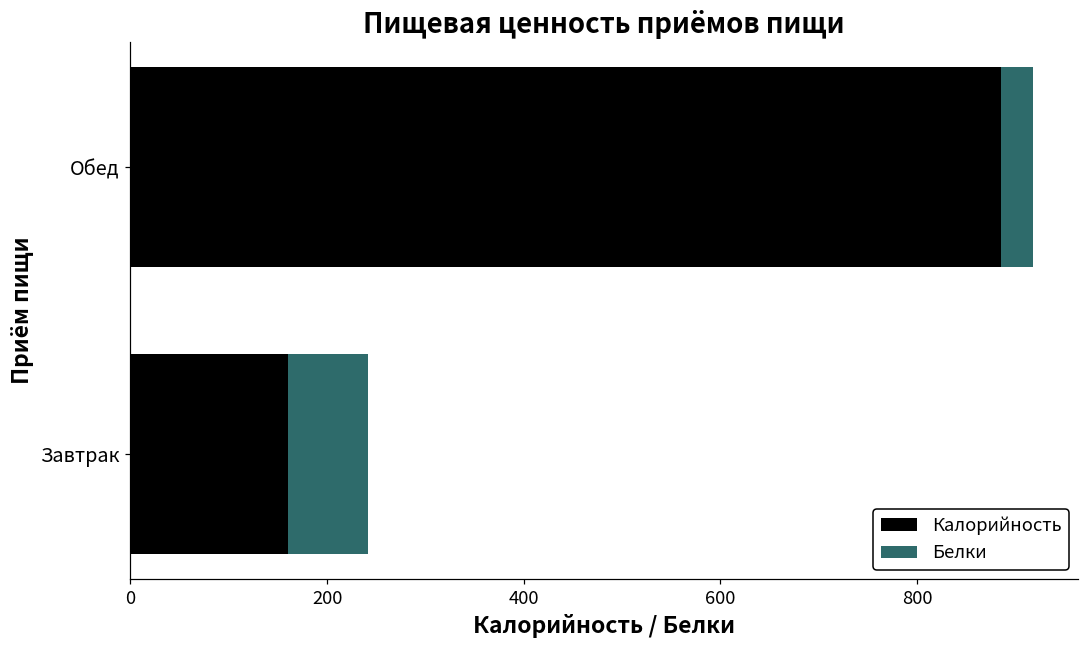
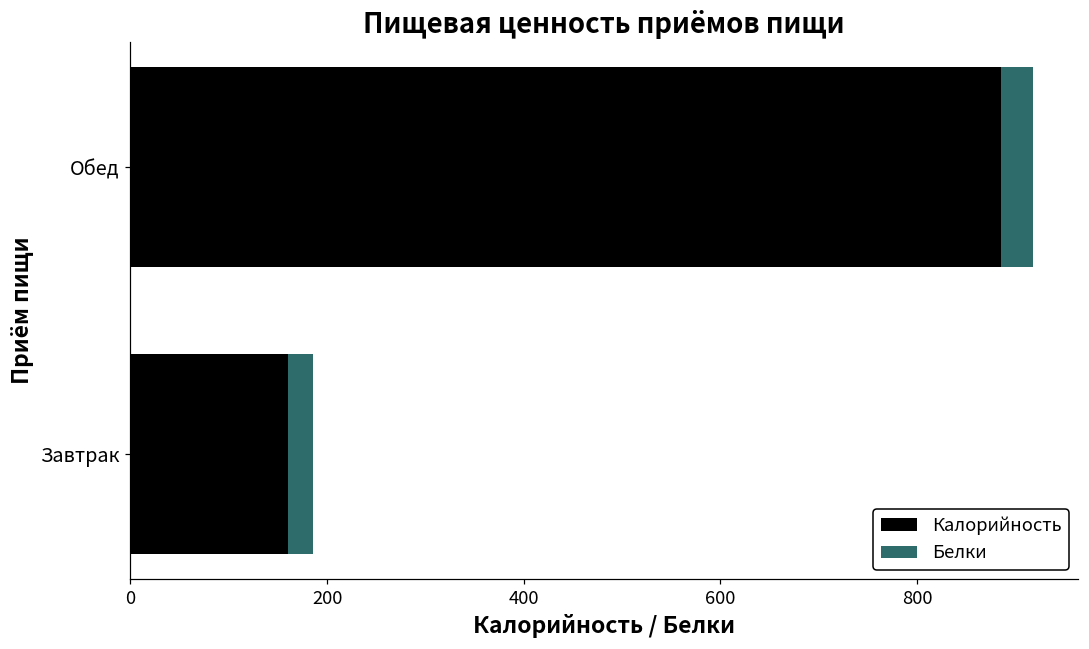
Белки, Завтрак: 80 -> 30
